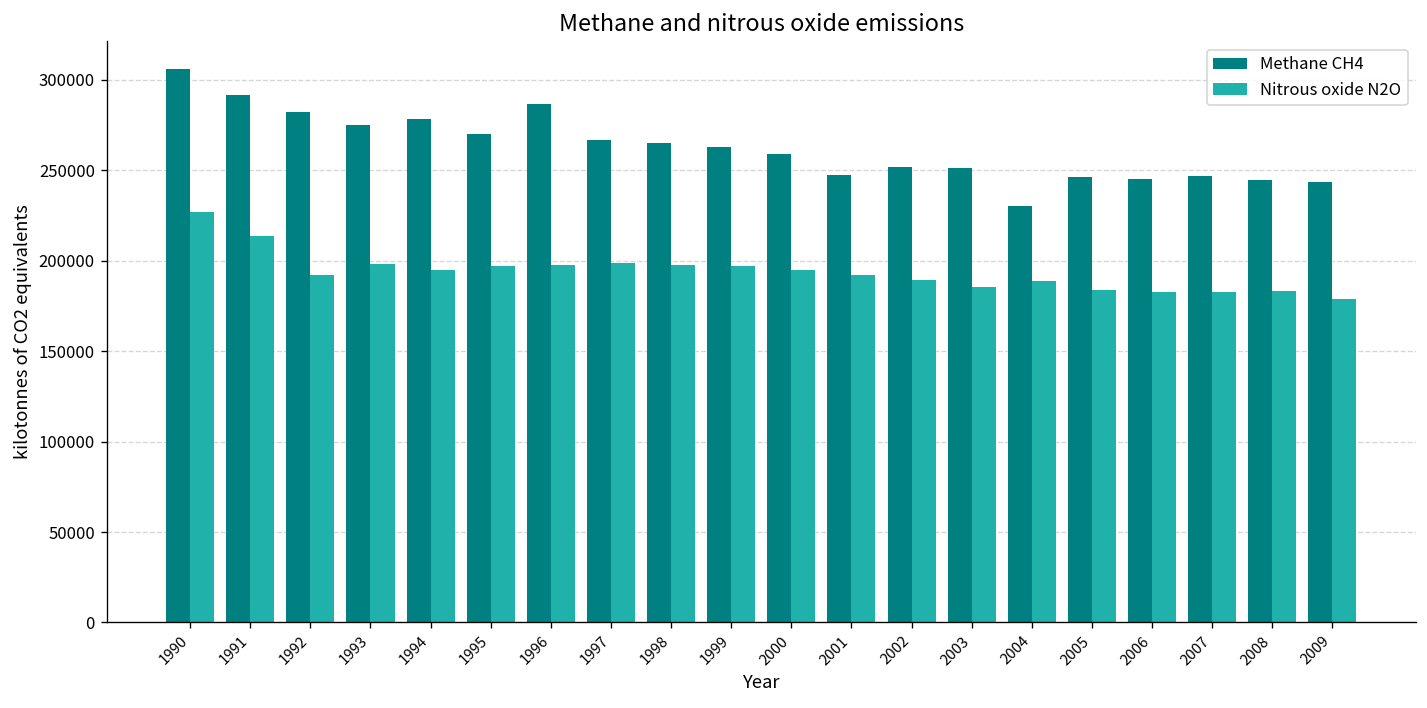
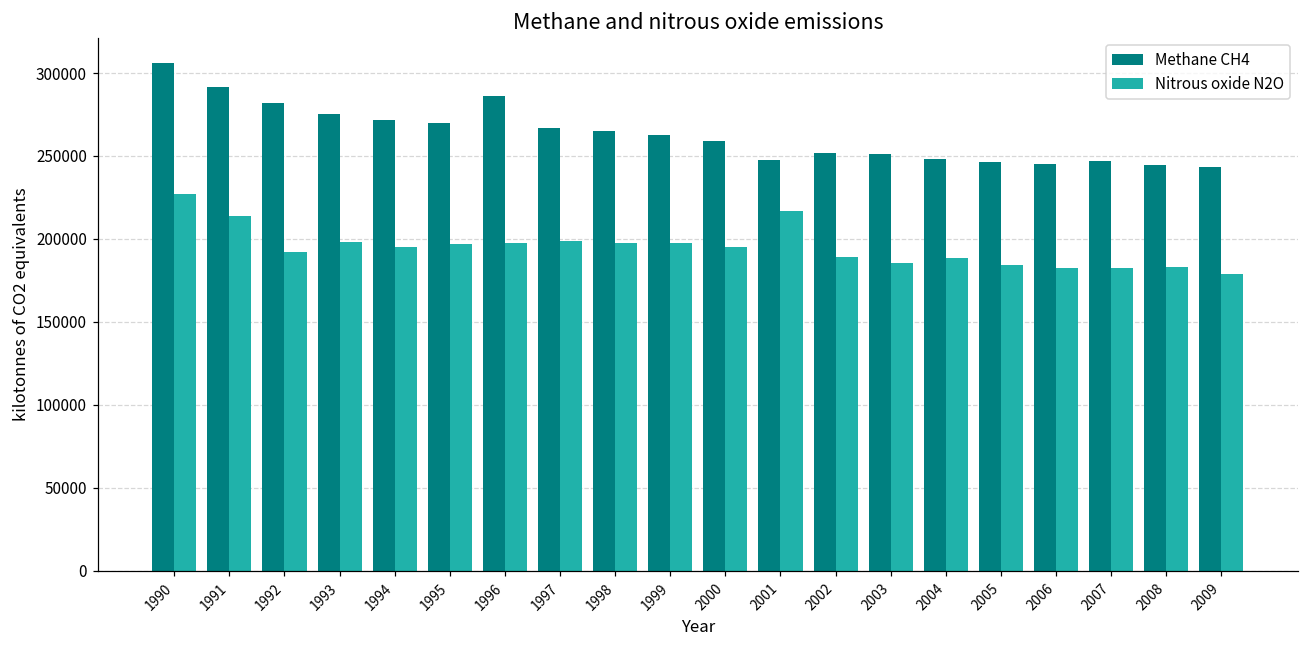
Methane CH4, 1994: 278000 -> 271000
Nitrous oxide N2O, 2001: 192000 -> 217000
Methane CH4, 2004: 230000 -> 248000
